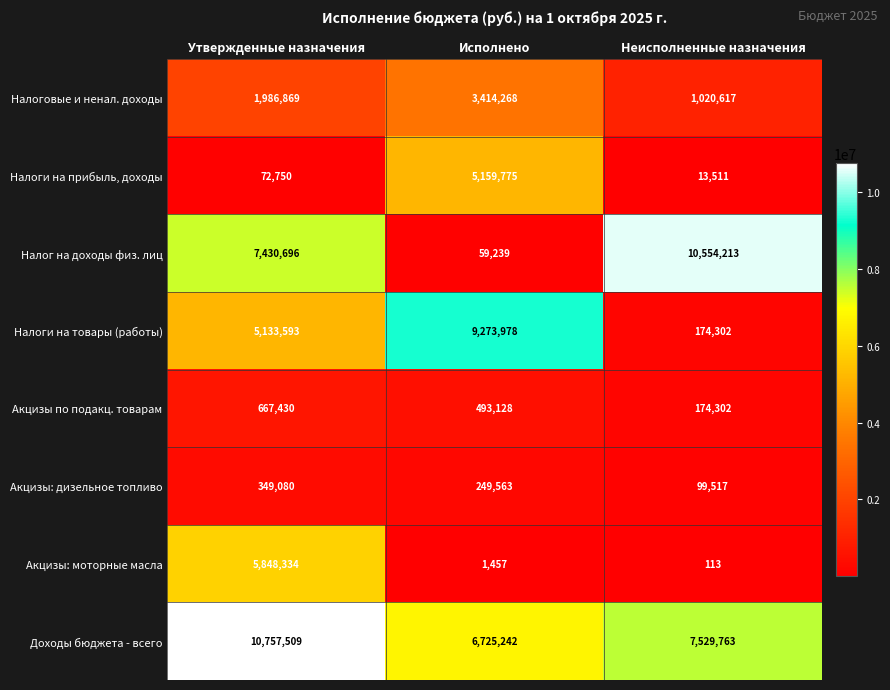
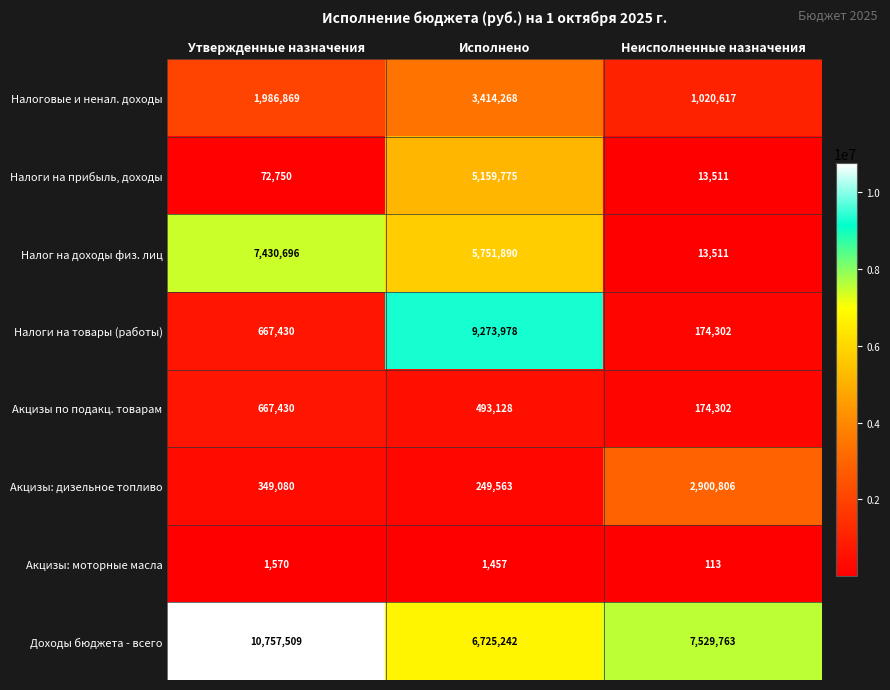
Налог на доходы физ. лиц, Исполнено: 59,239 -> 5,751,890
Налог на доходы физ. лиц, Неисполненные назначения: 10,554,213 -> 13,511
Налоги на товары (работы), Утвержденные назначения: 5,133,593 -> 667,430
Акцизы: дизельное топливо, Неисполненные назначения: 99,517 -> 2,900,806
Акцизы: моторные масла, Утвержденные назначения: 5,848,334 -> 1,570
